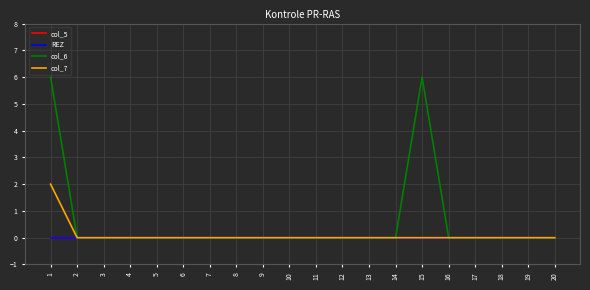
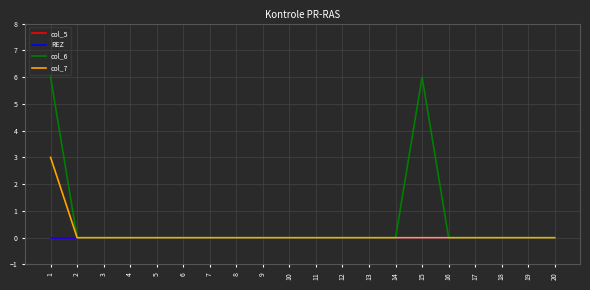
col_7, 1: 2 -> 3
